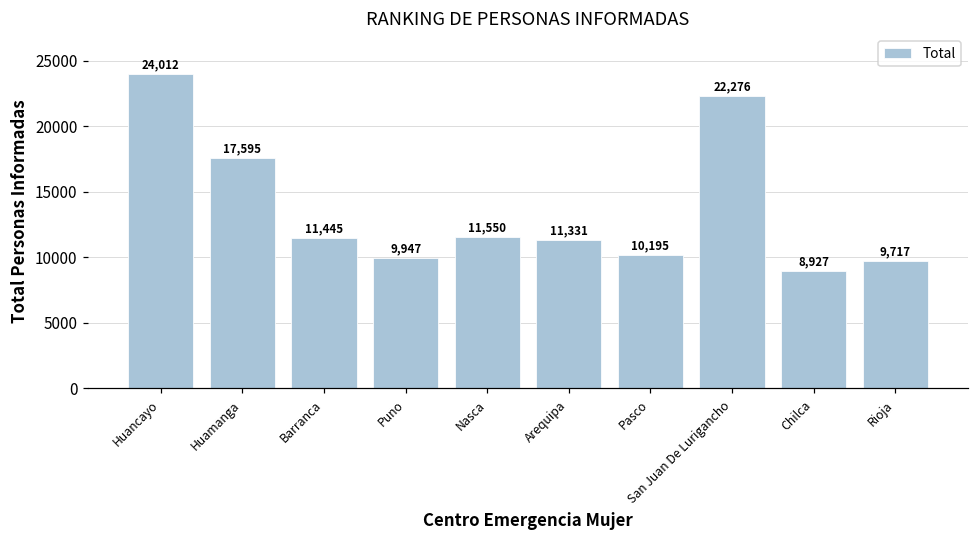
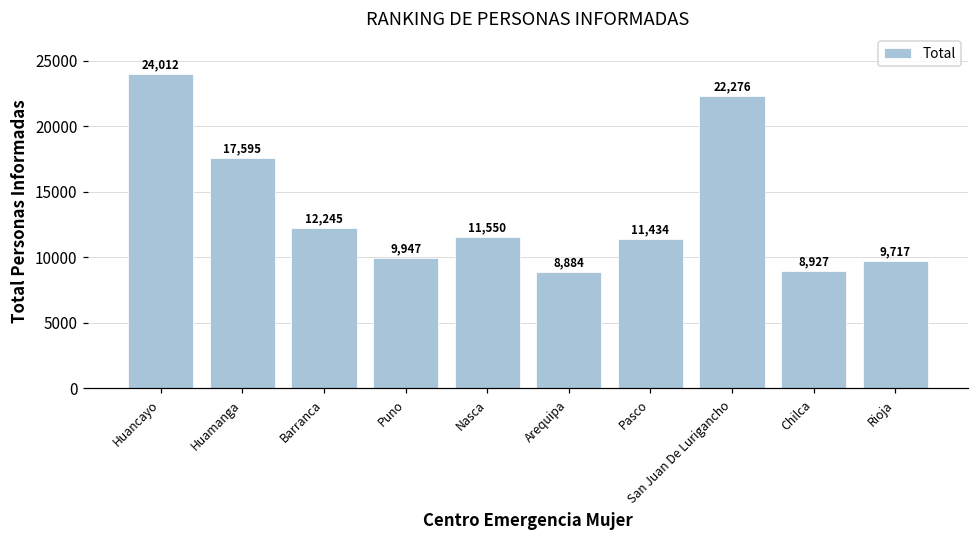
Barranca: 11,445 -> 12,245
Arequipa: 11,331 -> 8,884
Pasco: 10,195 -> 11,434
